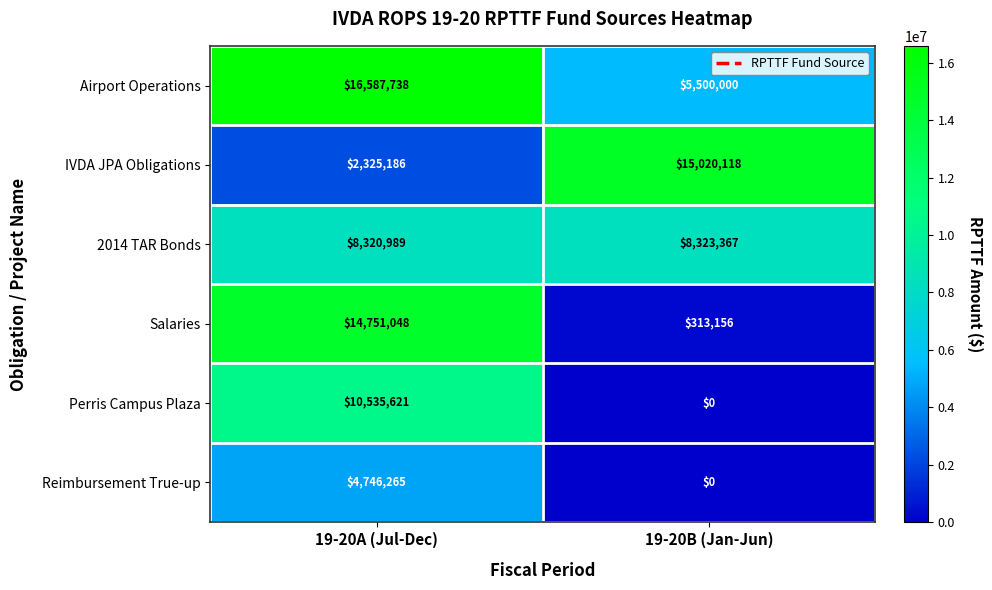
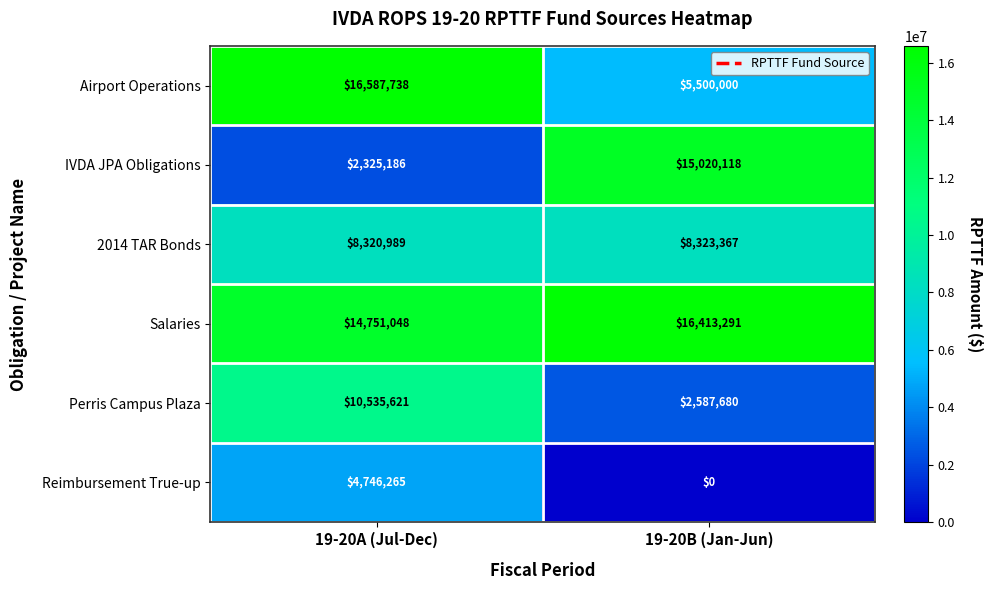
Salaries, 19-20B (Jan-Jun): $313,156 -> $16,413,291
Perris Campus Plaza, 19-20B (Jan-Jun): $0 -> $2,587,680
